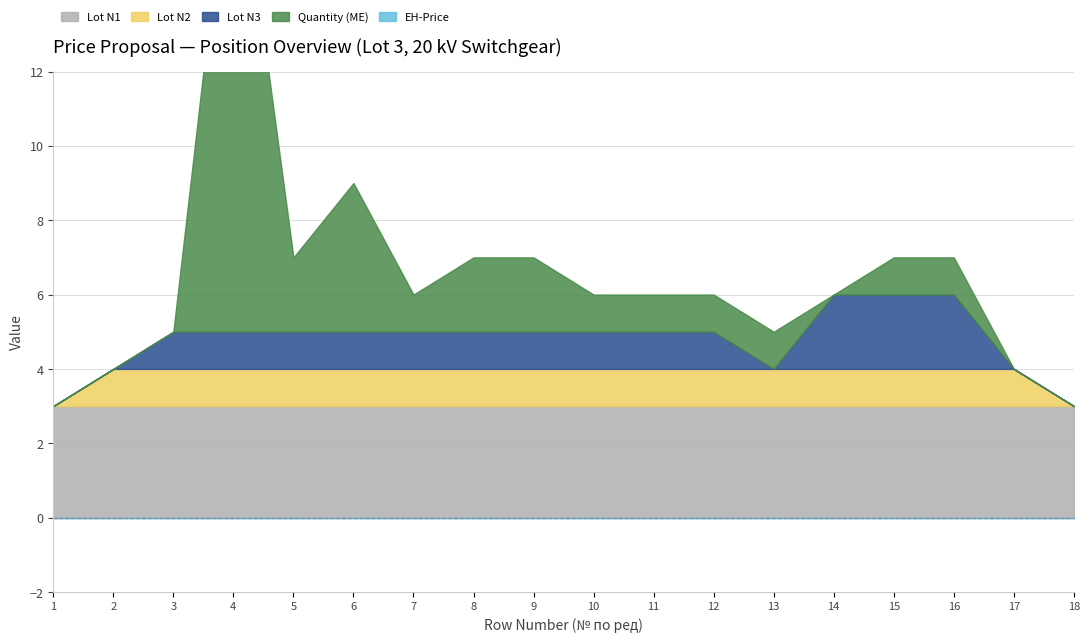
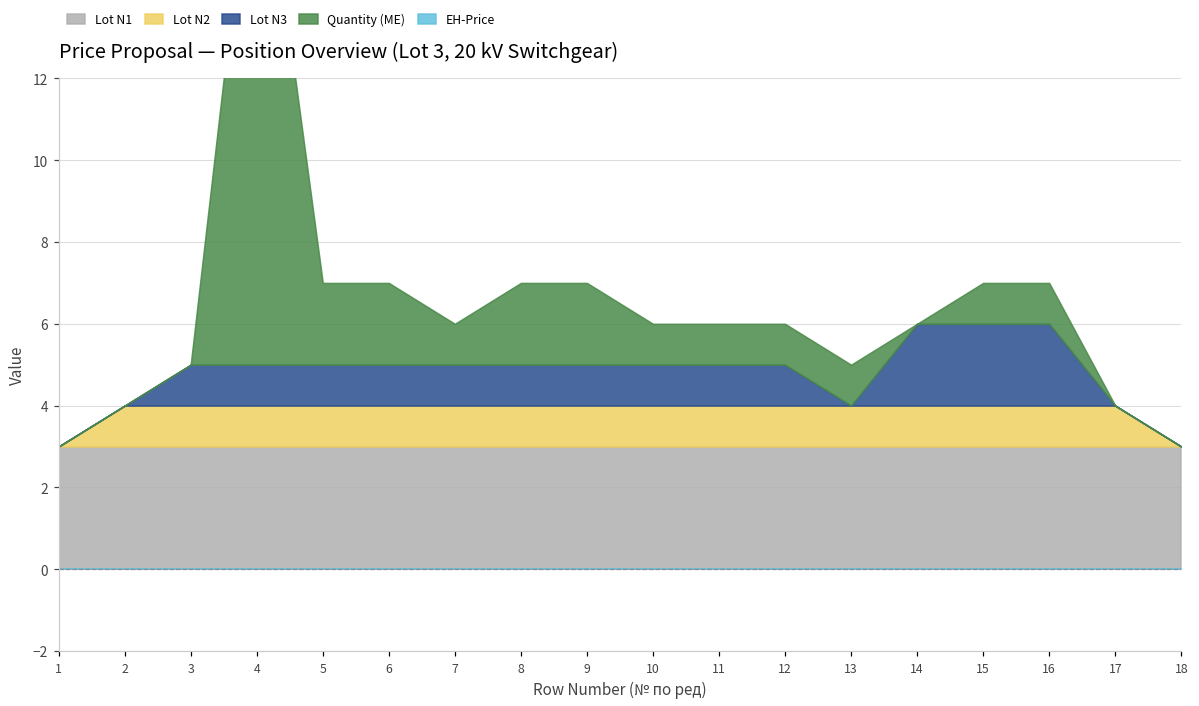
Quantity (ME), 6: 4 -> 2
